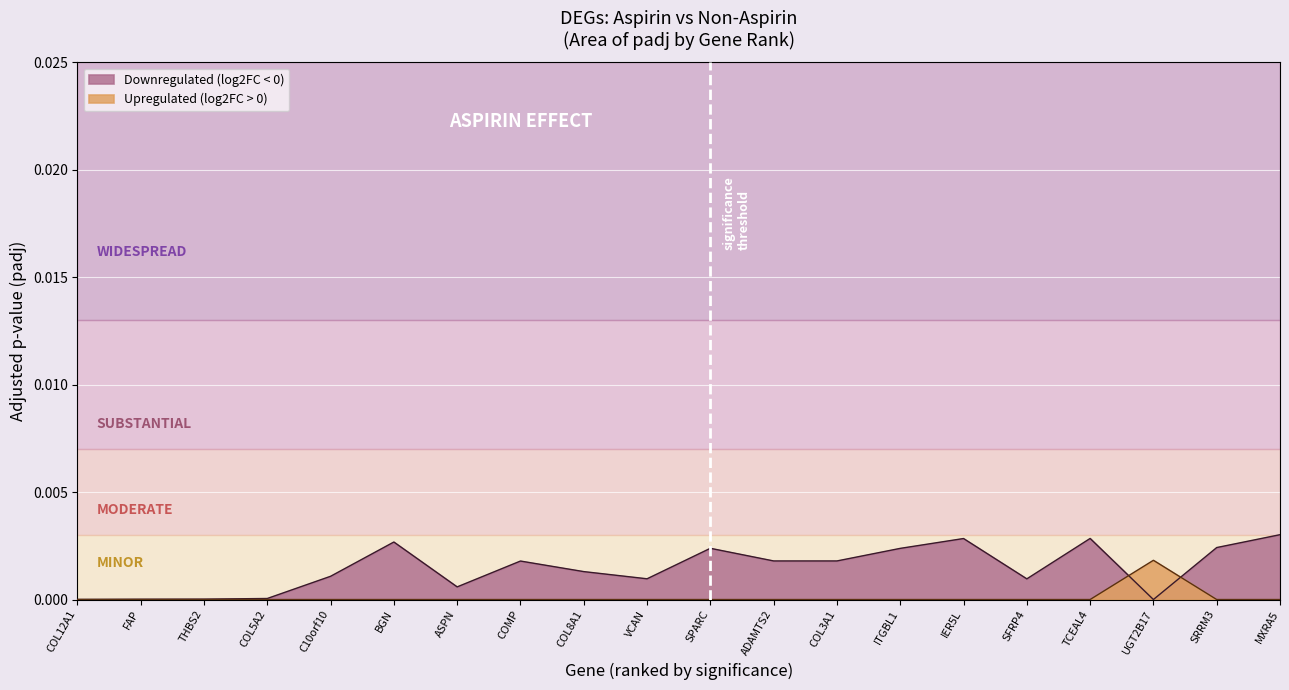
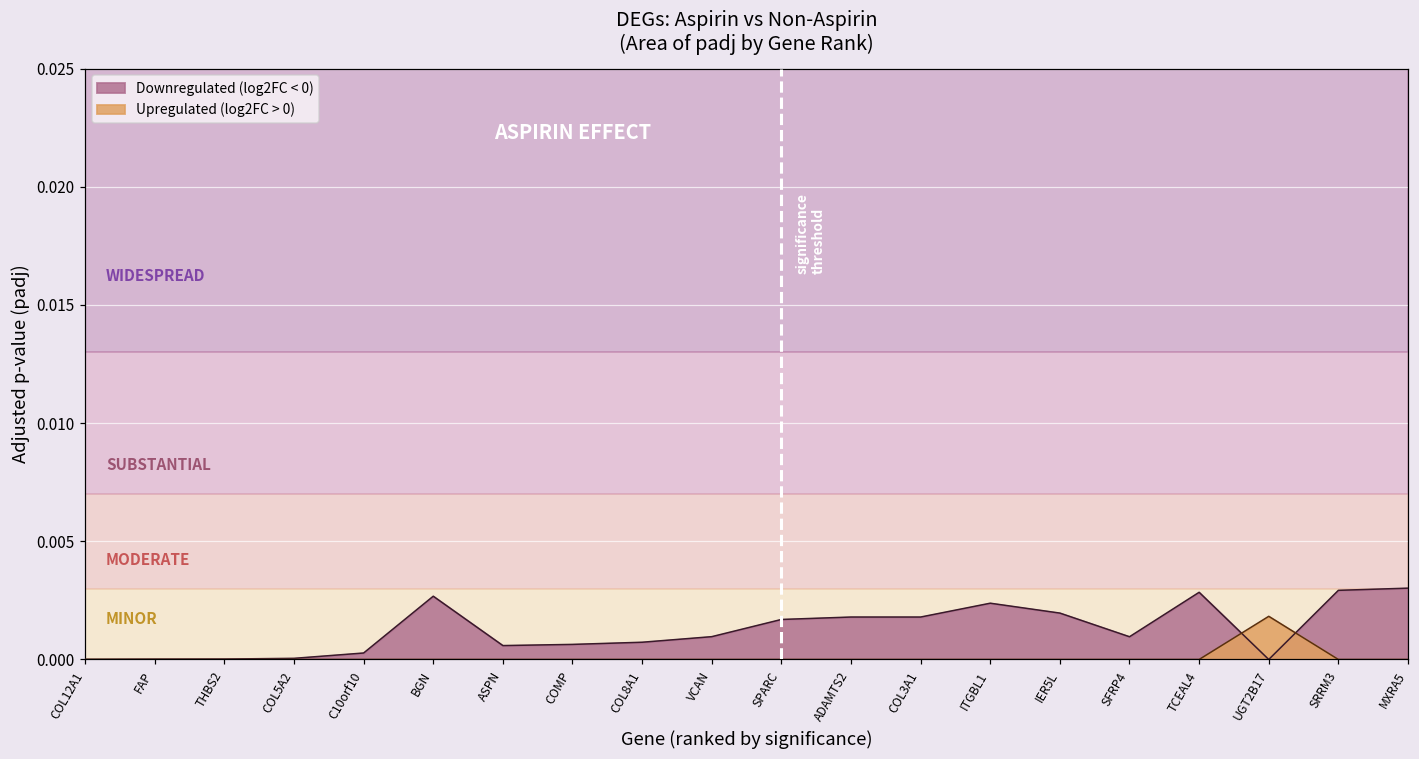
Downregulated (log2FC < 0), C10orf10: 0.0011 -> 0.0003
Downregulated (log2FC < 0), COMP: 0.0018 -> 0.0006
Downregulated (log2FC < 0), COL8A1: 0.0013 -> 0.0007
Downregulated (log2FC < 0), SPARC: 0.0024 -> 0.0017
Downregulated (log2FC < 0), IER5L: 0.0028 -> 0.0020
Downregulated (log2FC < 0), SRRM3: 0.0024 -> 0.0029
